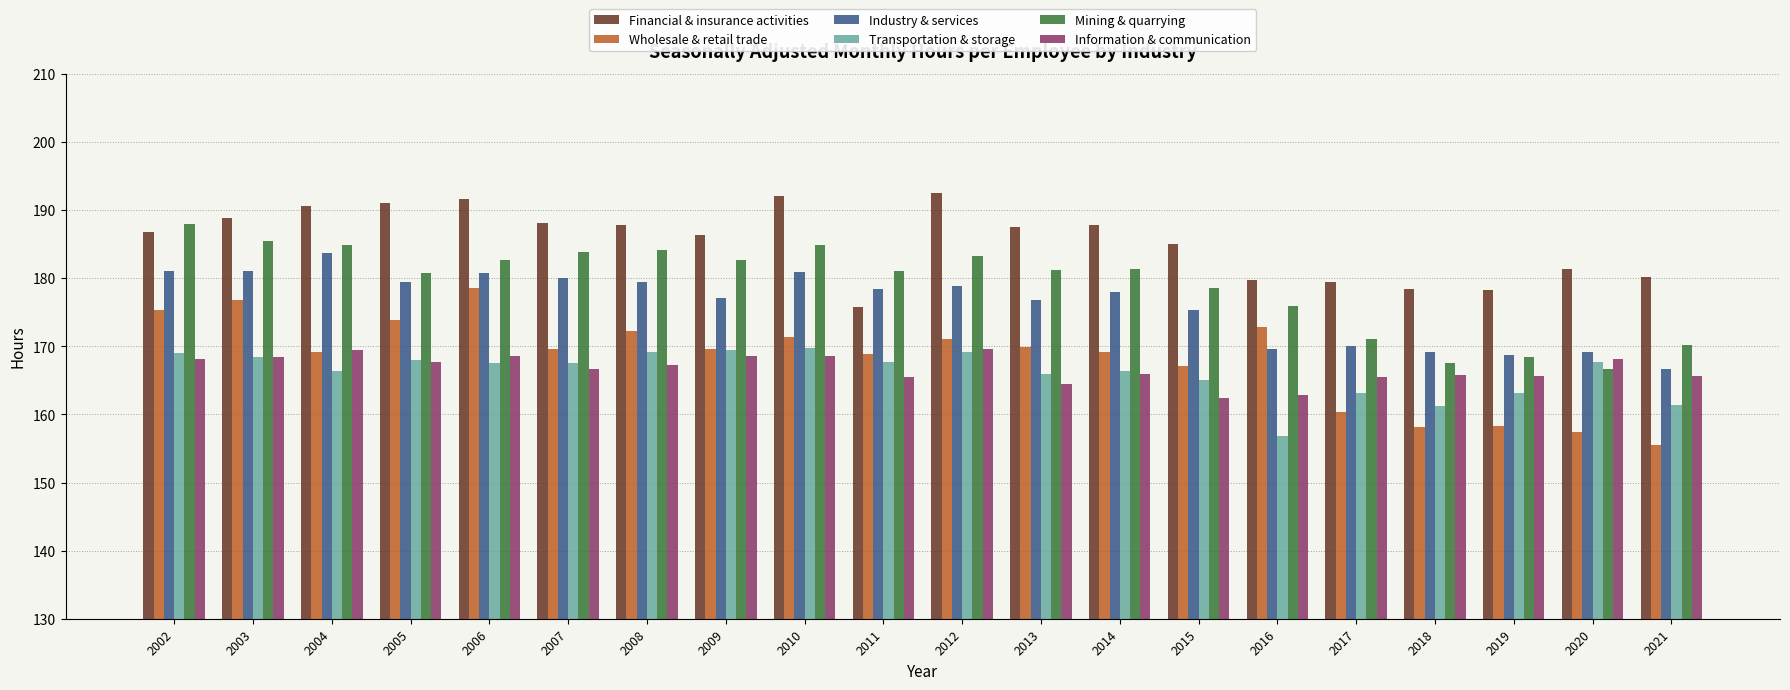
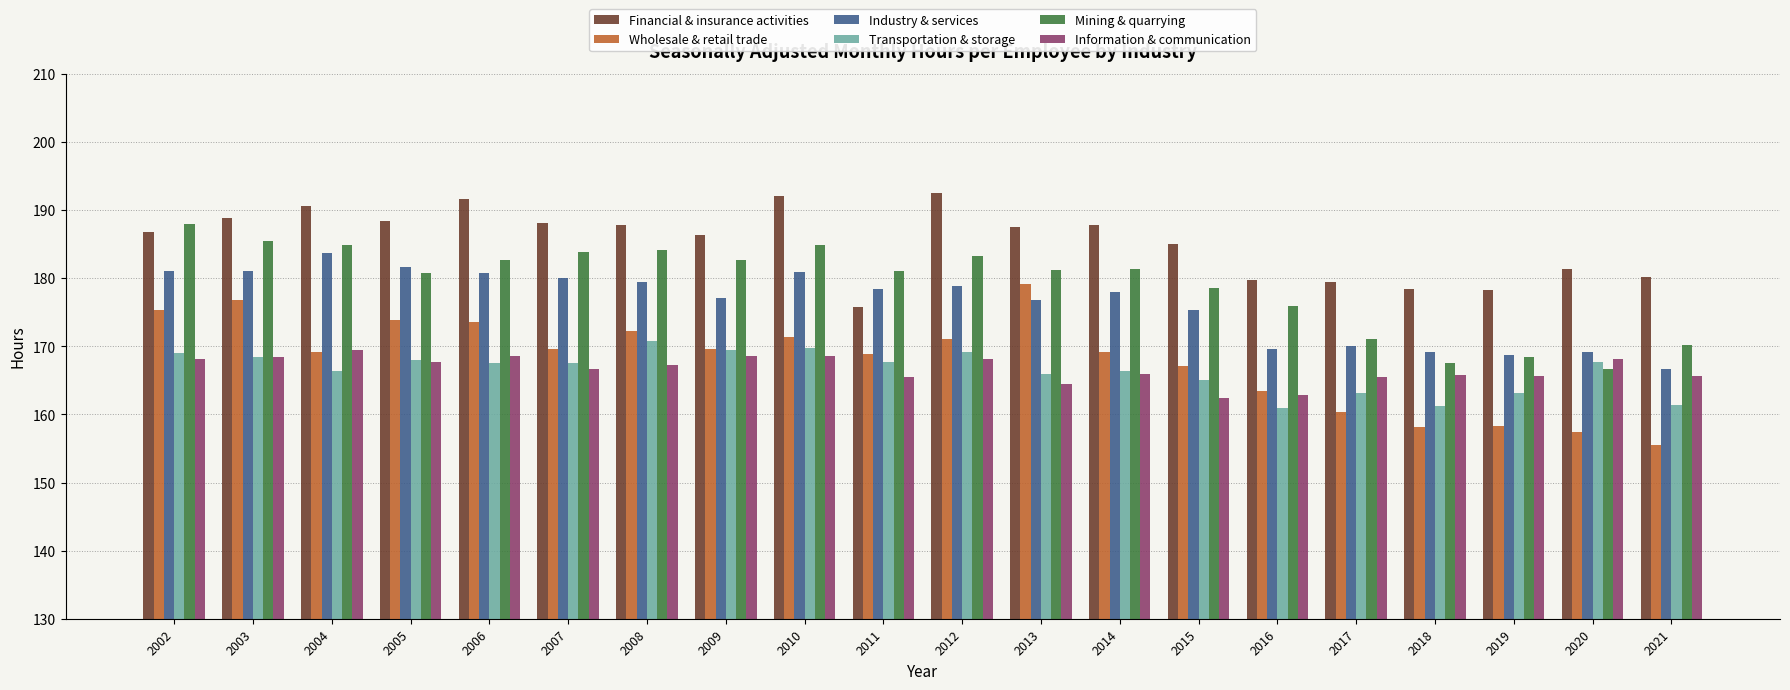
Financial & insurance activities, 2005: 191 -> 188
Industry & services, 2005: 179 -> 182
Wholesale & retail trade, 2006: 179 -> 174
Transportation & storage, 2008: 169 -> 171
Information & communication, 2012: 170 -> 168
Wholesale & retail trade, 2013: 170 -> 179
Wholesale & retail trade, 2016: 173 -> 164
Transportation & storage, 2016: 157 -> 161
